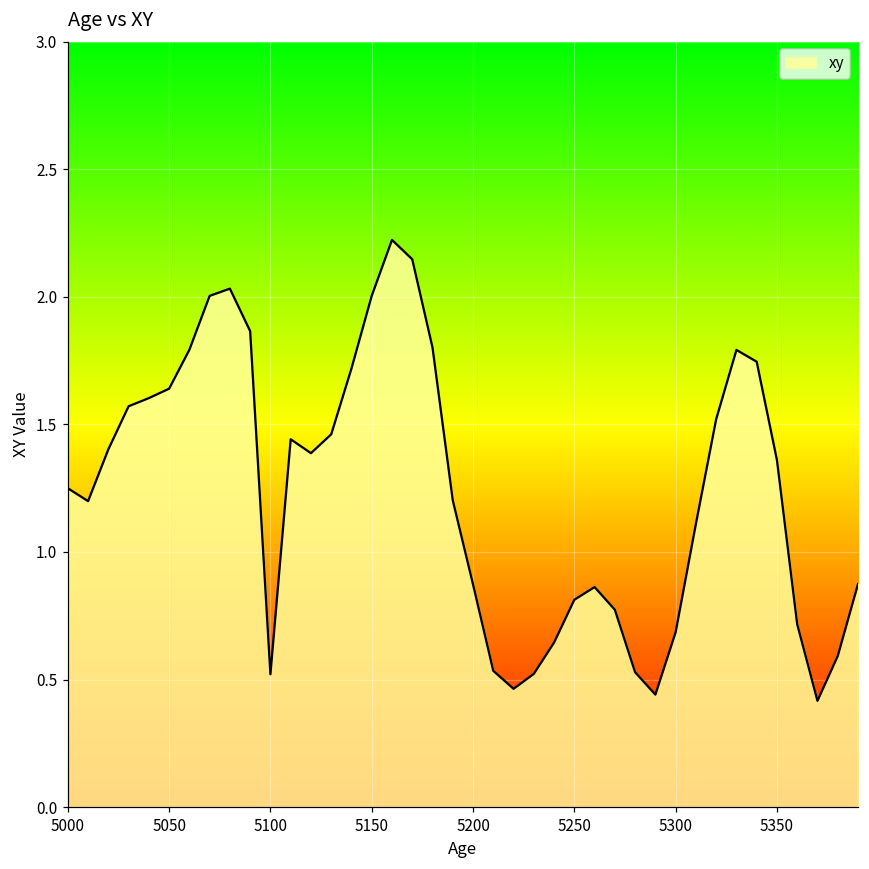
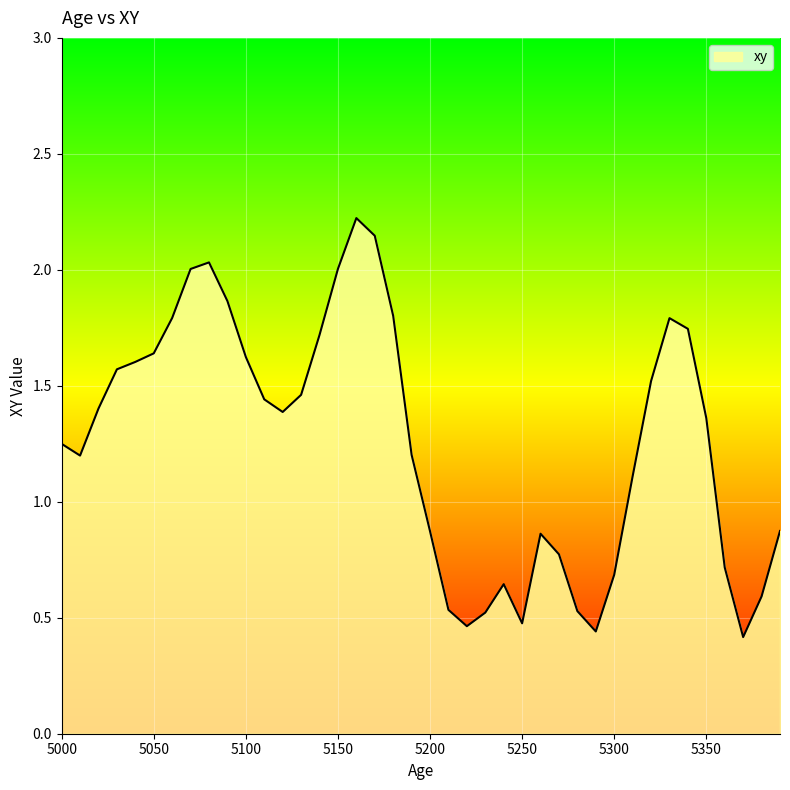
5100: 0.52 -> 1.62
5250: 0.81 -> 0.48
